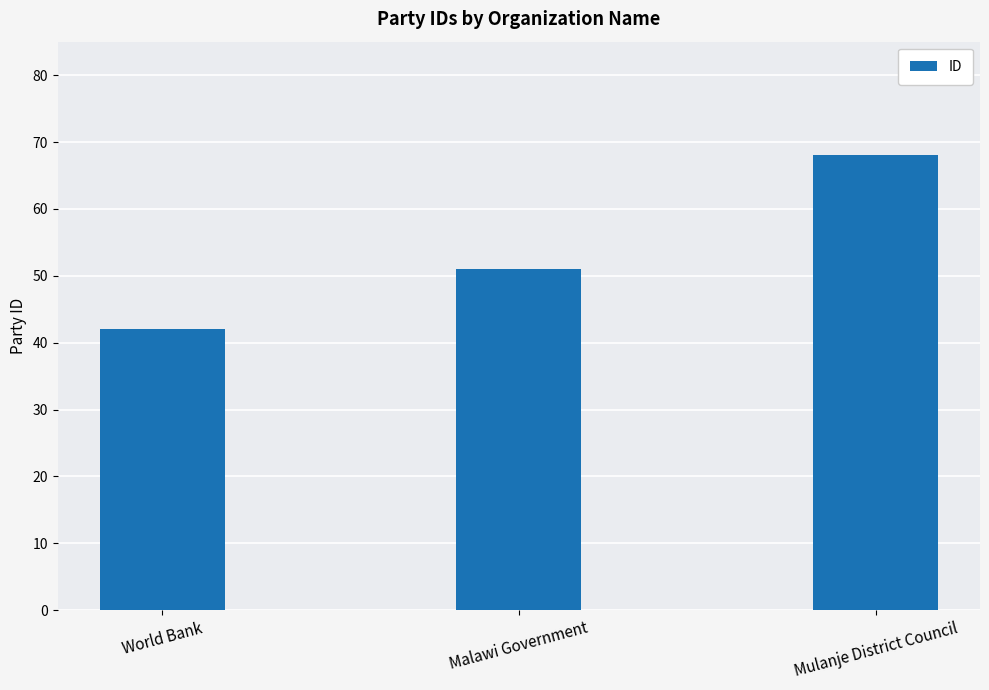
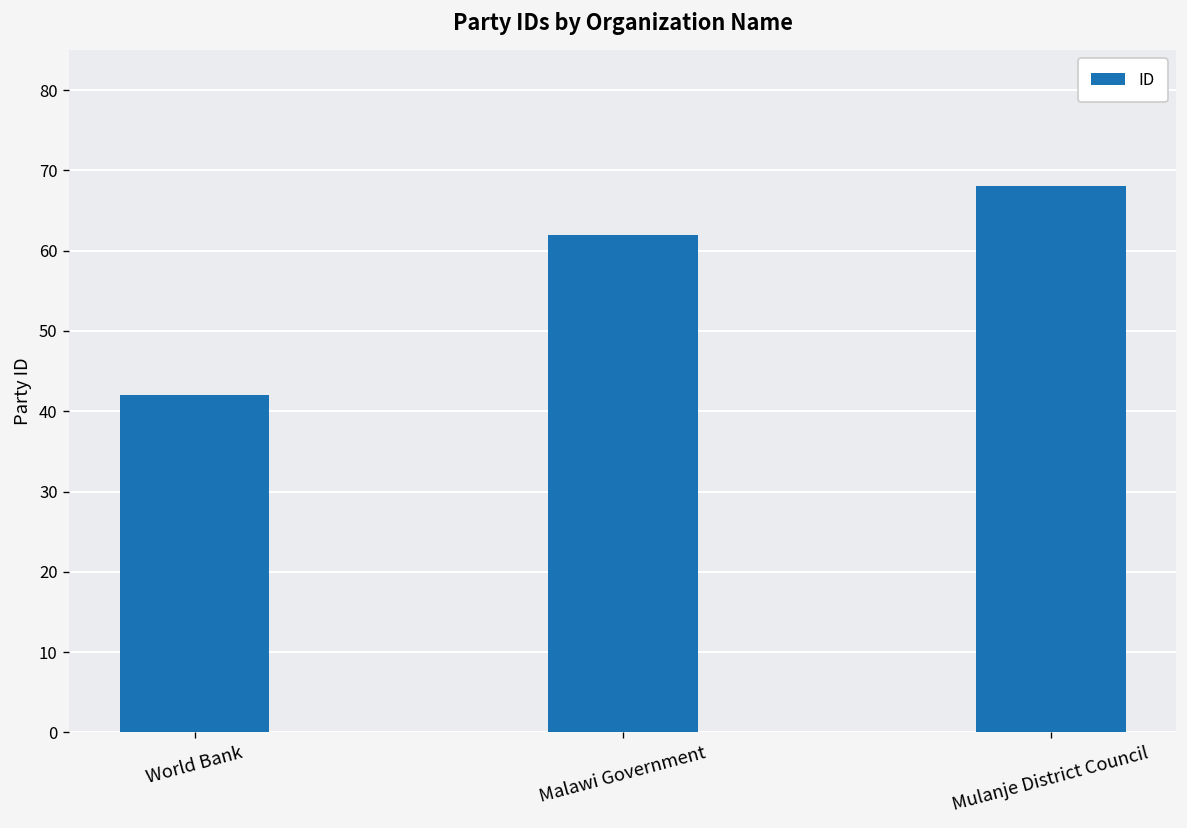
Malawi Government: 51 -> 62
